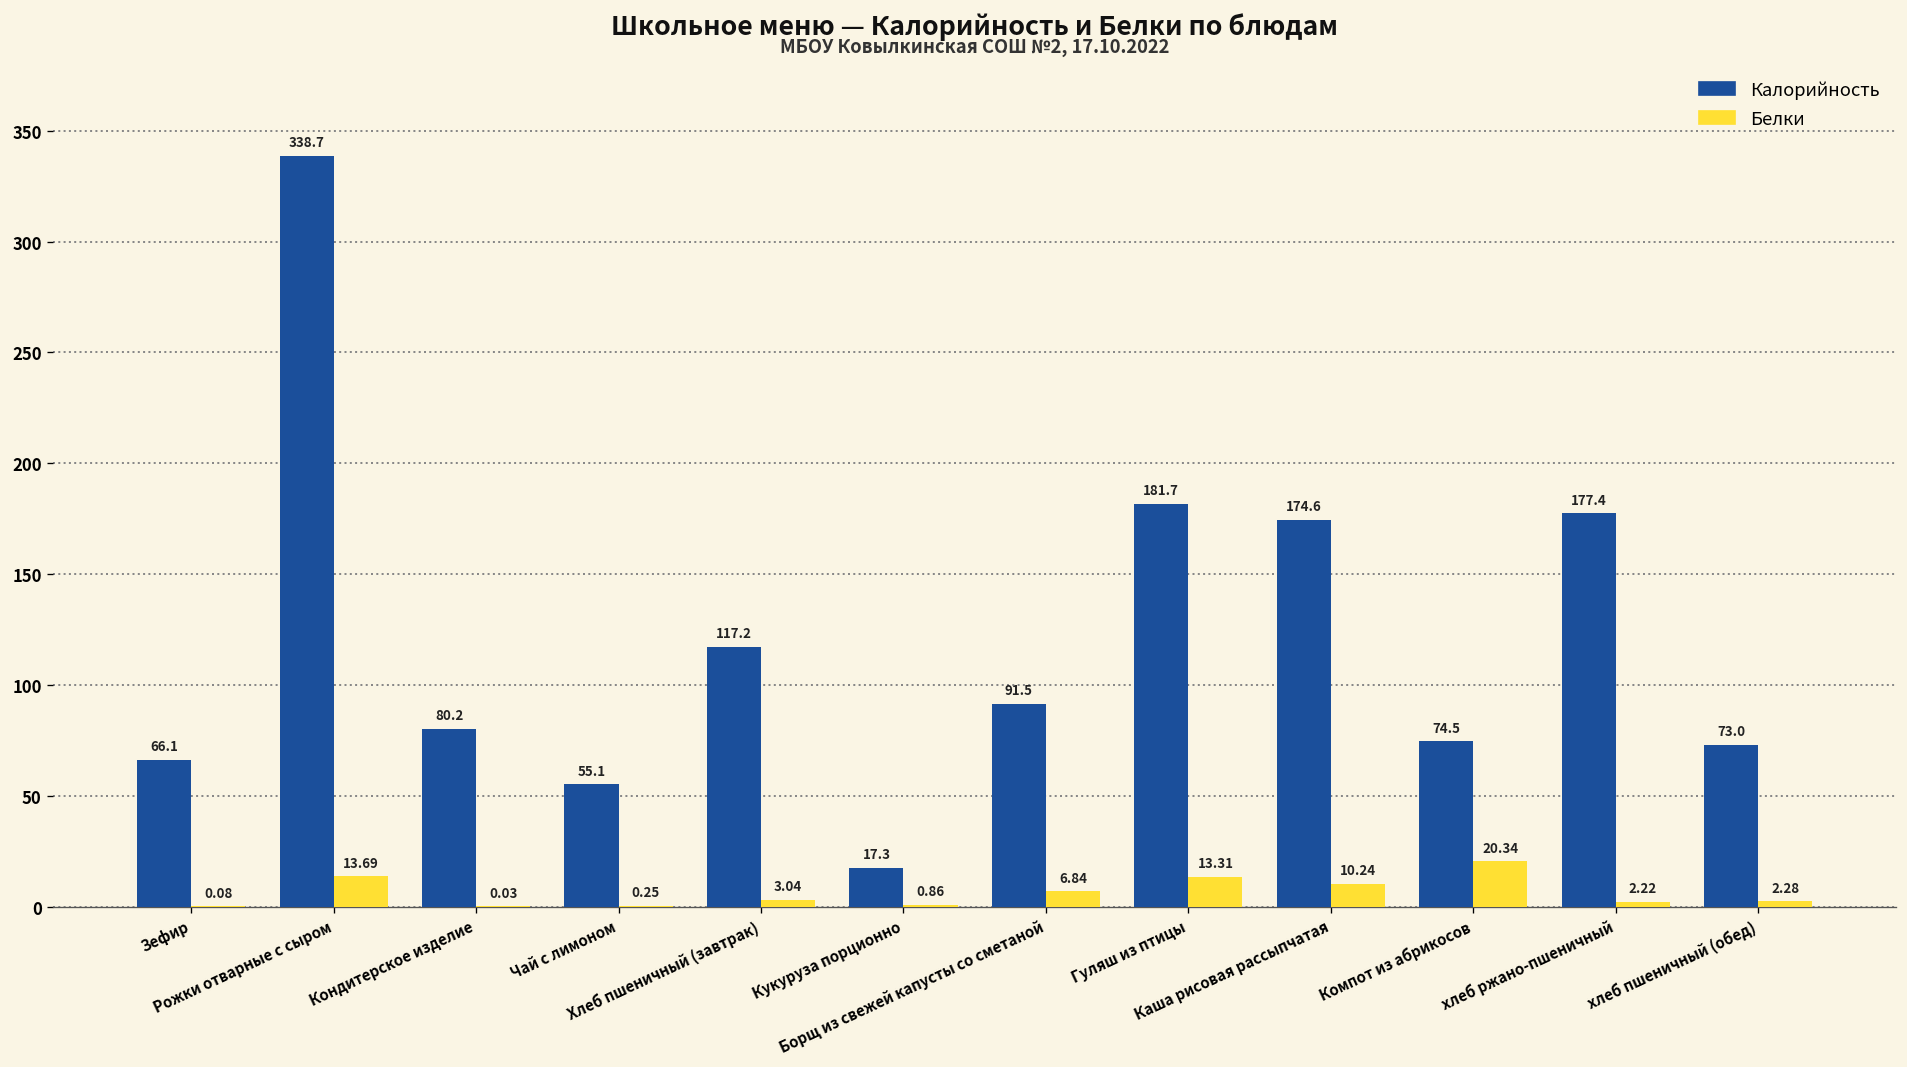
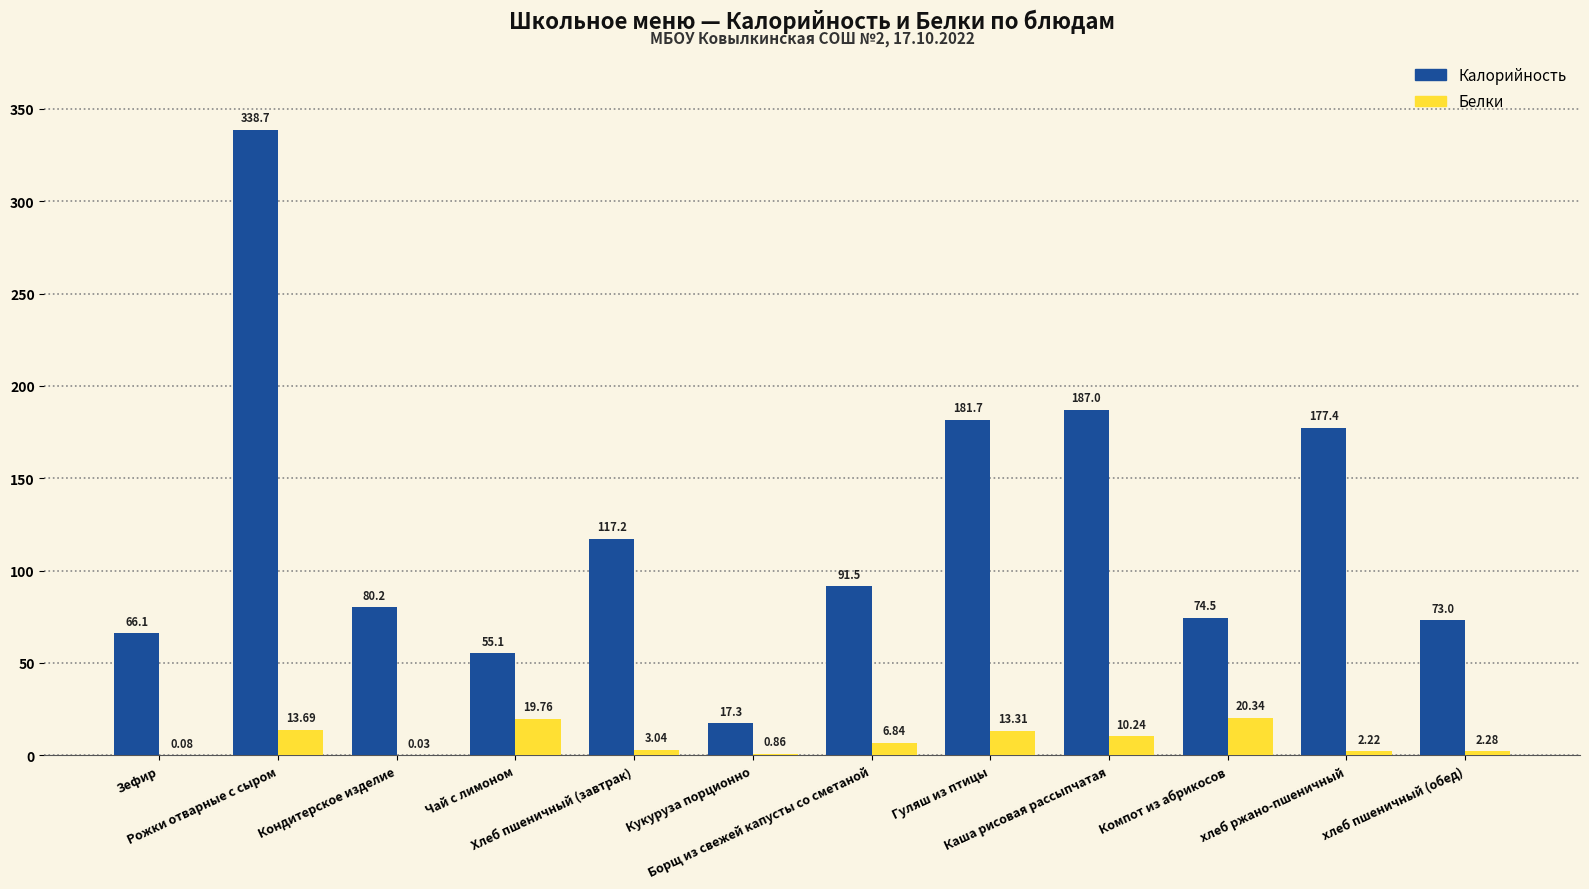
Белки, Чай с лимоном: 0.25 -> 19.76
Калорийность, Каша рисовая рассыпчатая: 174.6 -> 187.0
